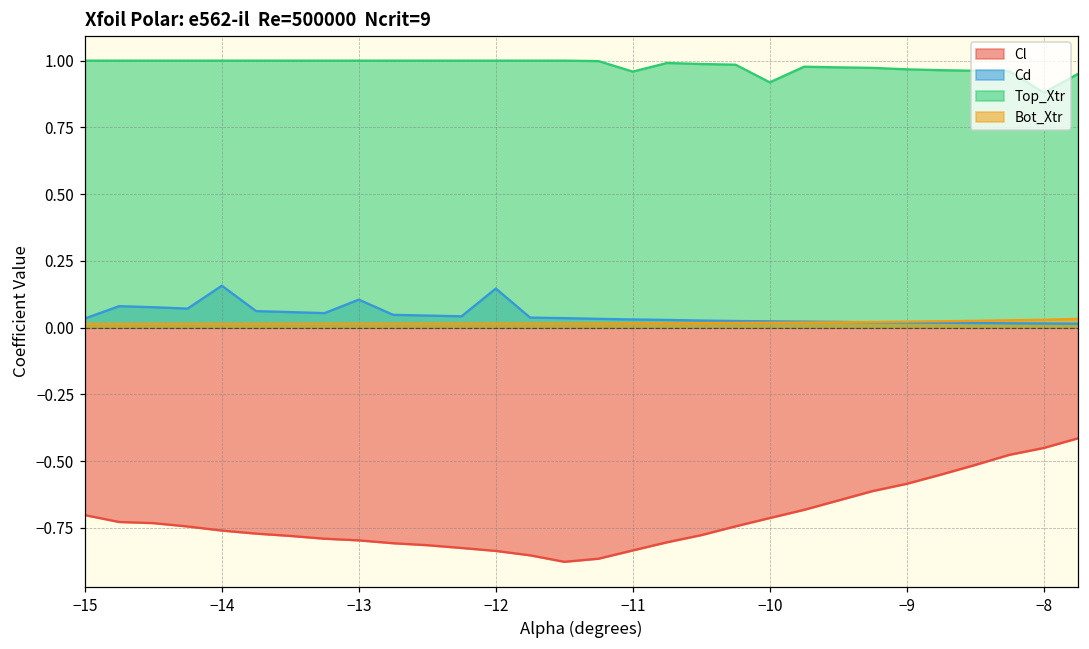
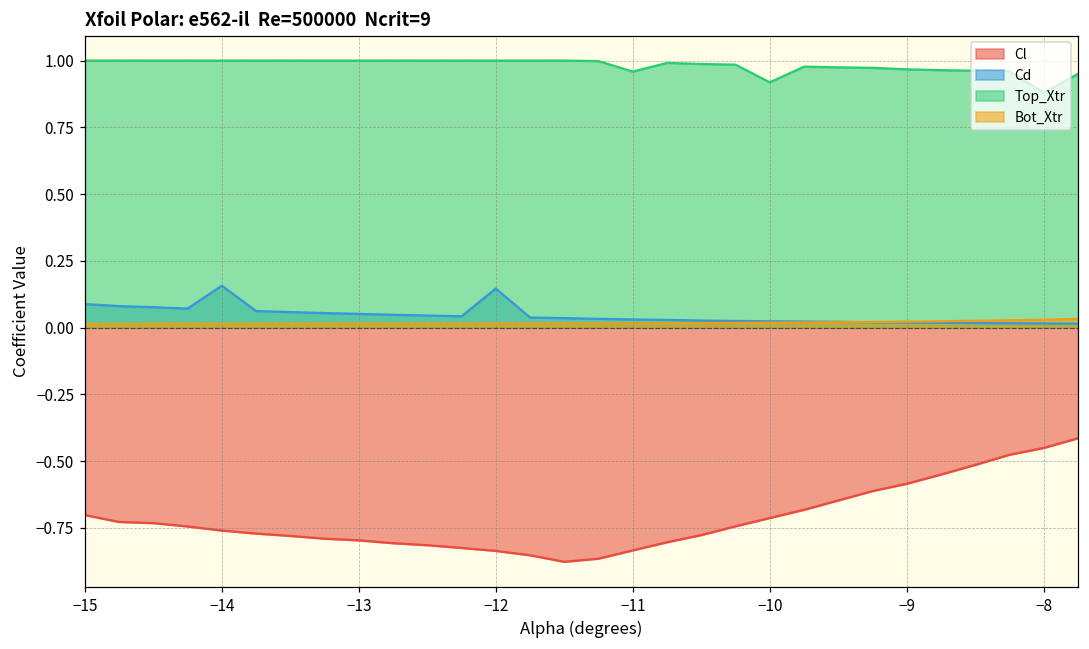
Cd, −15: 0.03 -> 0.09
Cd, −13: 0.10 -> 0.05
